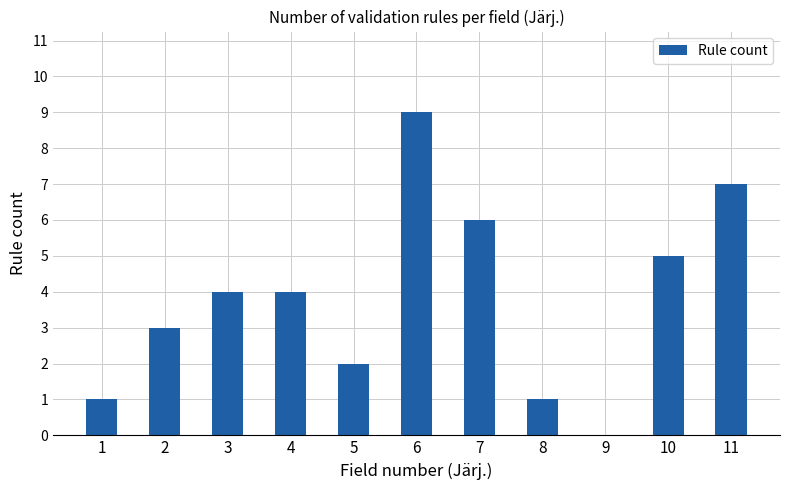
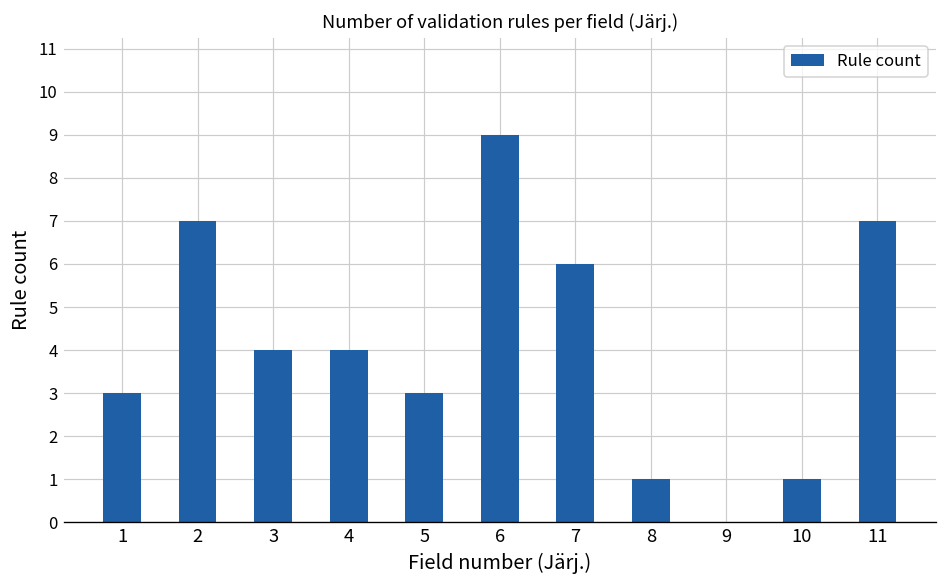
1: 1 -> 3
2: 3 -> 7
5: 2 -> 3
10: 5 -> 1
